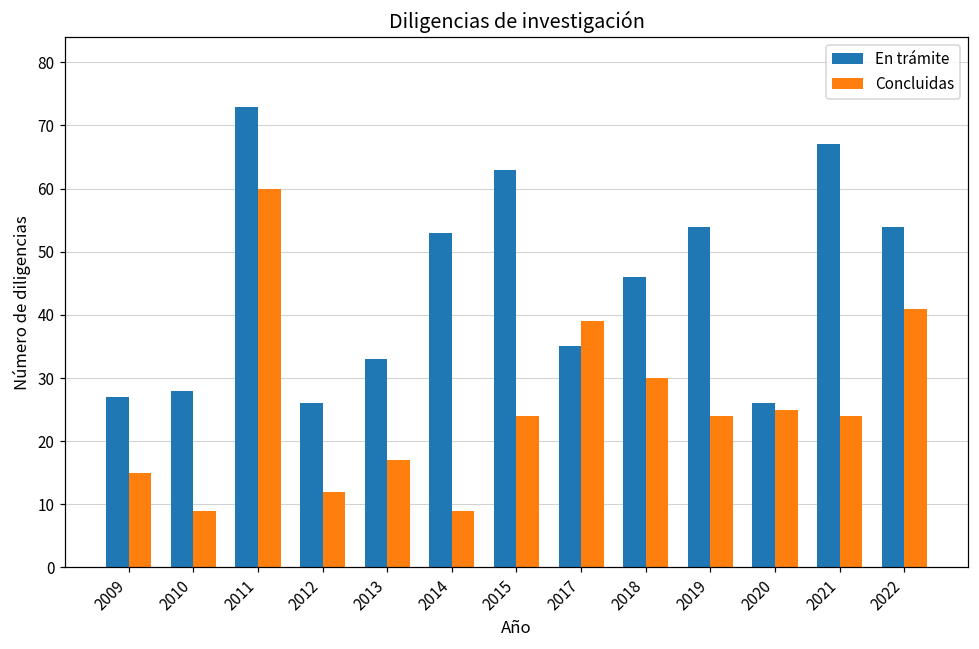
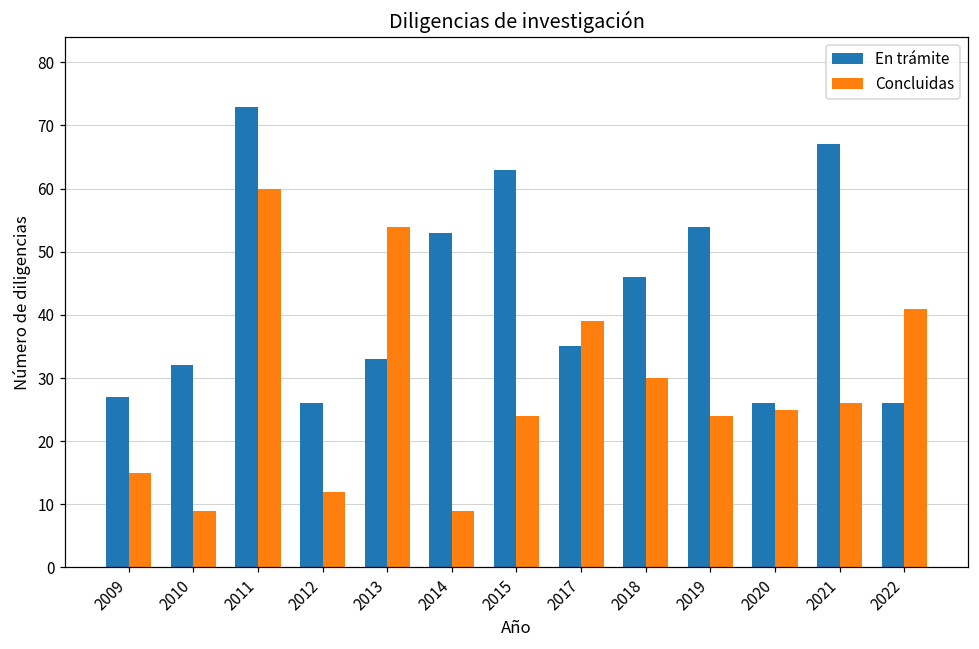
En trámite, 2010: 28 -> 32
Concluidas, 2013: 17 -> 54
Concluidas, 2021: 24 -> 26
En trámite, 2022: 54 -> 26
